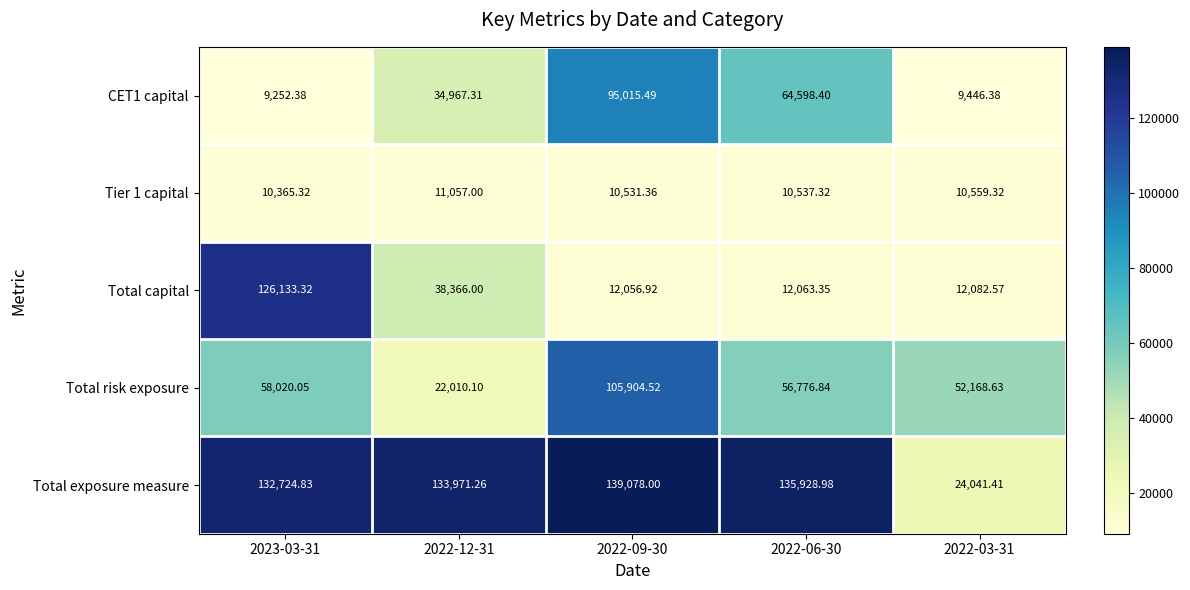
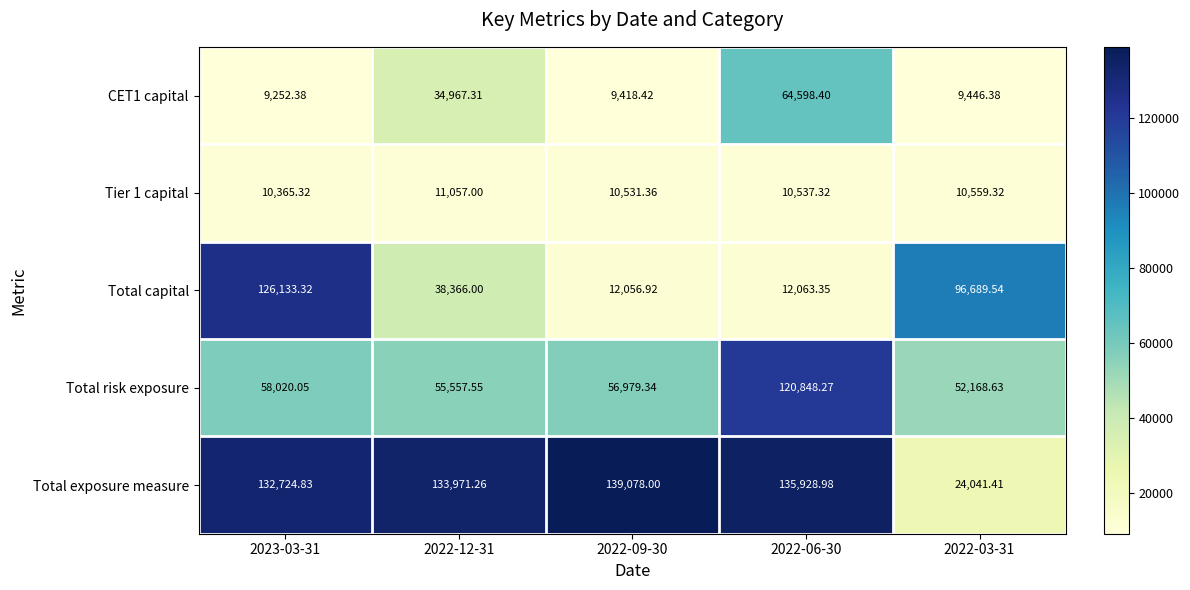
CET1 capital, 2022-09-30: 95,015.49 -> 9,418.42
Total capital, 2022-03-31: 12,082.57 -> 96,689.54
Total risk exposure, 2022-12-31: 22,010.10 -> 55,557.55
Total risk exposure, 2022-09-30: 105,904.52 -> 56,979.34
Total risk exposure, 2022-06-30: 56,776.84 -> 120,848.27
